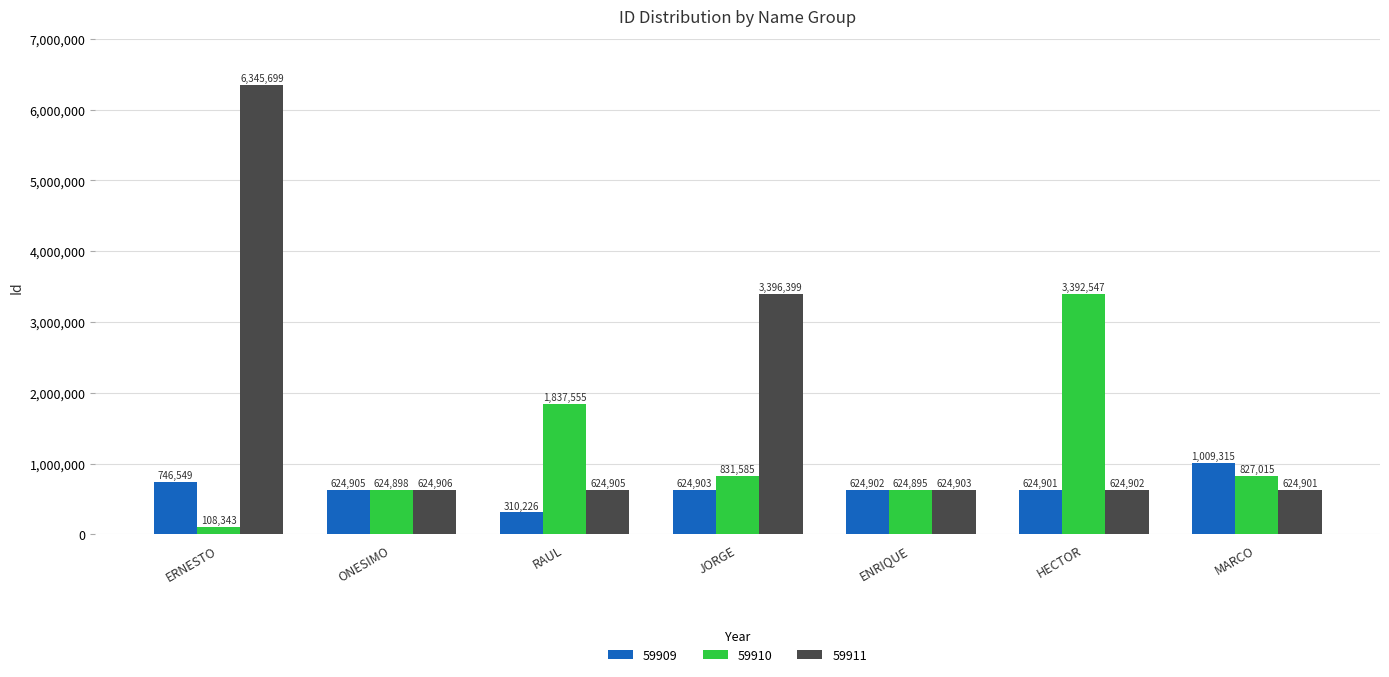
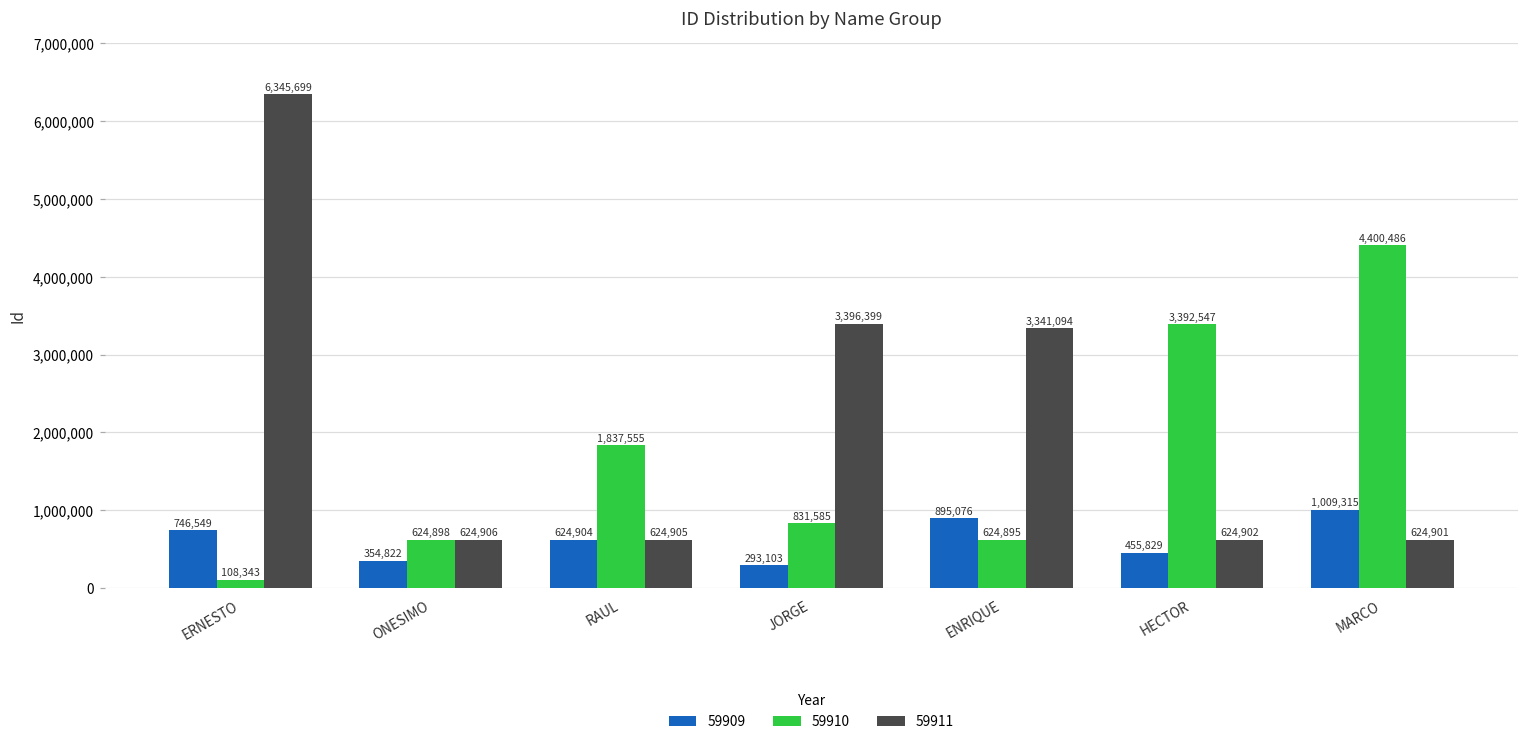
59909, ONESIMO: 624,905 -> 354,822
59909, RAUL: 310,226 -> 624,904
59909, JORGE: 624,903 -> 293,103
59909, ENRIQUE: 624,902 -> 895,076
59911, ENRIQUE: 624,903 -> 3,341,094
59909, HECTOR: 624,901 -> 455,829
59910, MARCO: 827,015 -> 4,400,486
